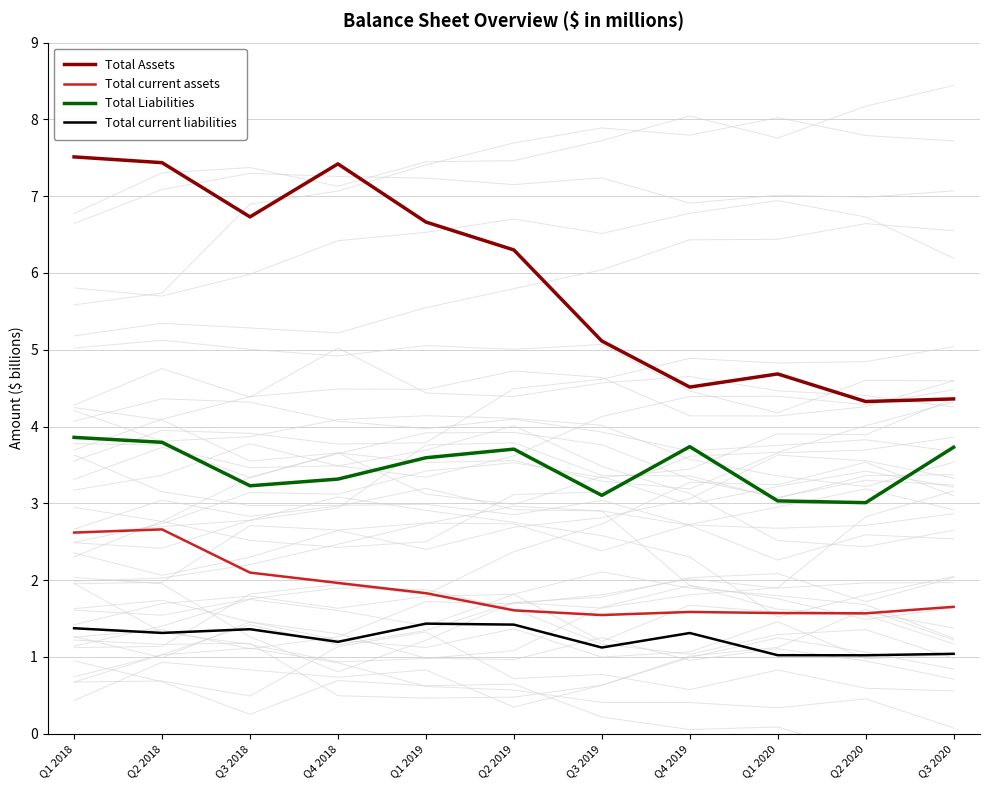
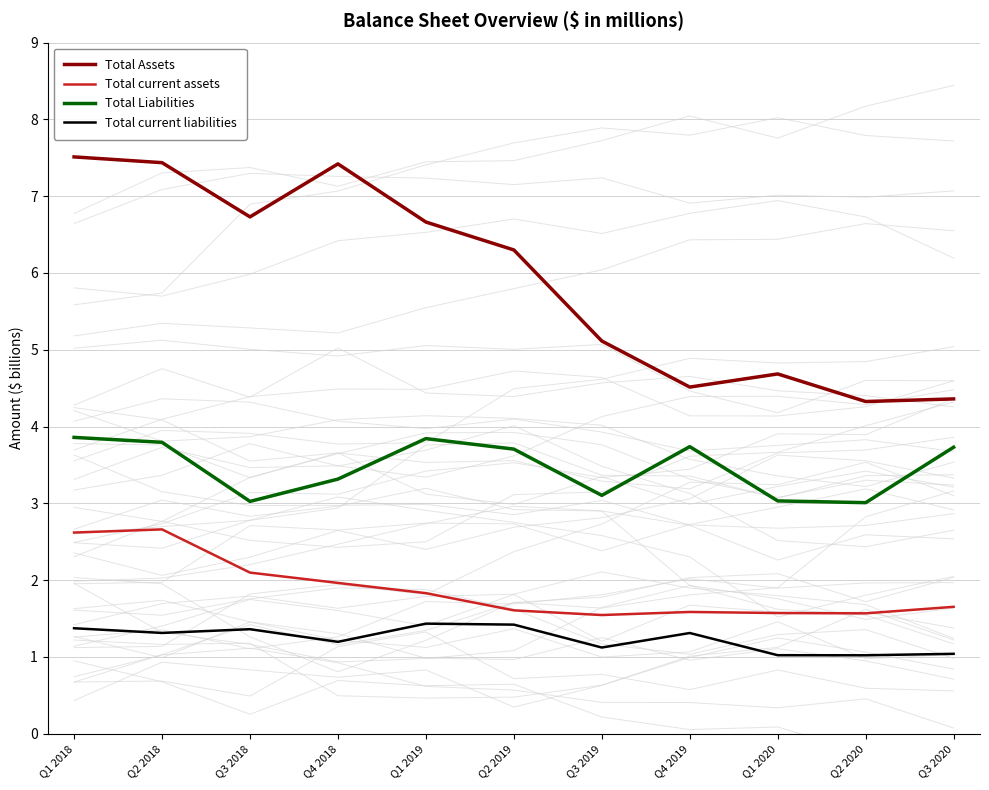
Total Liabilities, Q3 2018: 3.2 -> 3.0
Total Liabilities, Q1 2019: 3.6 -> 3.8
